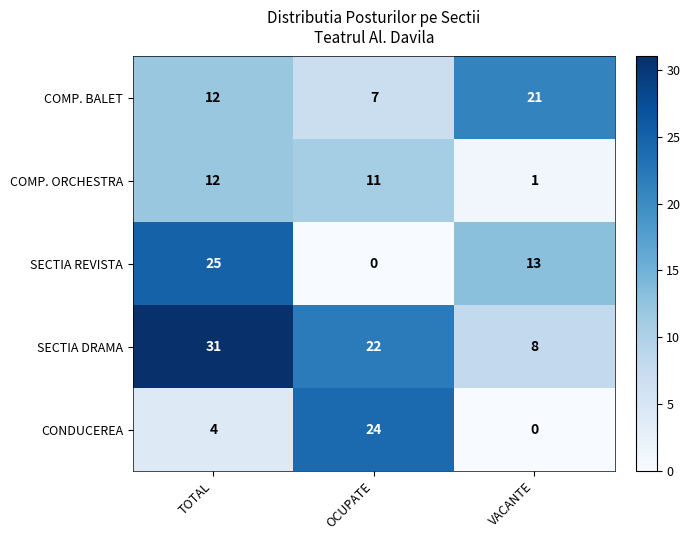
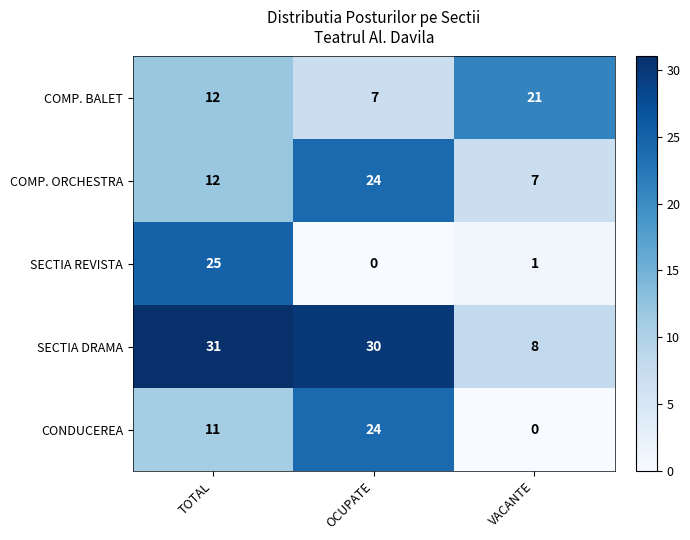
COMP. ORCHESTRA, OCUPATE: 11 -> 24
COMP. ORCHESTRA, VACANTE: 1 -> 7
SECTIA REVISTA, VACANTE: 13 -> 1
SECTIA DRAMA, OCUPATE: 22 -> 30
CONDUCEREA, TOTAL: 4 -> 11
